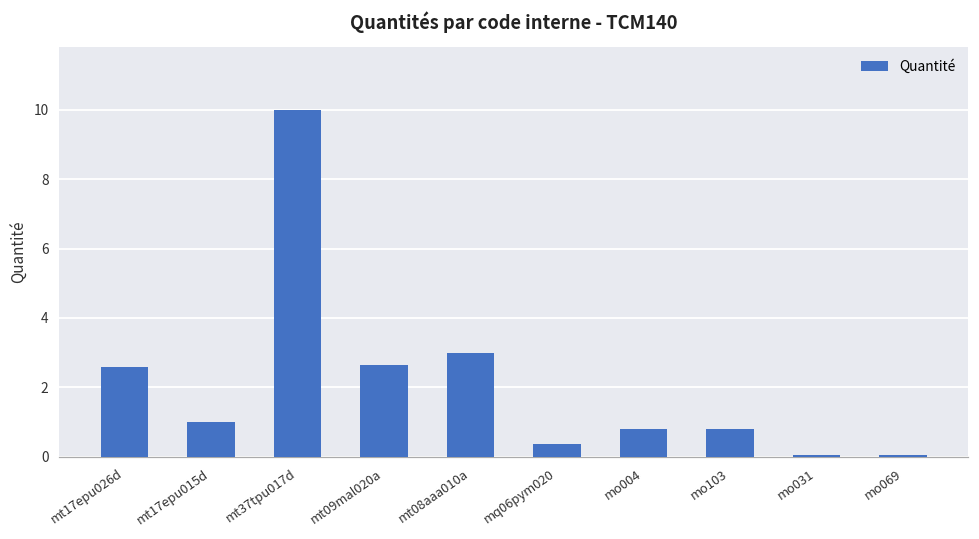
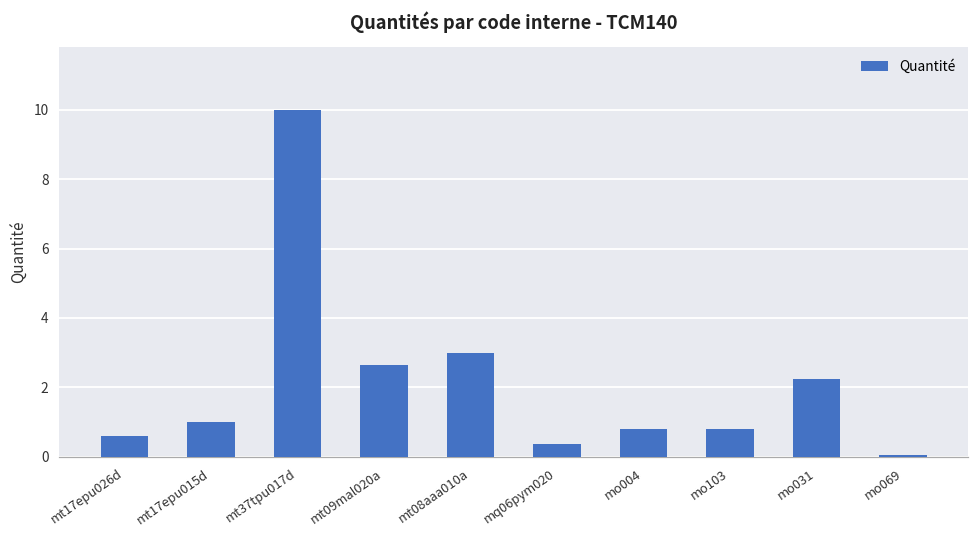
mt17epu026d: 2.6 -> 0.6
mo031: 0.1 -> 2.2
